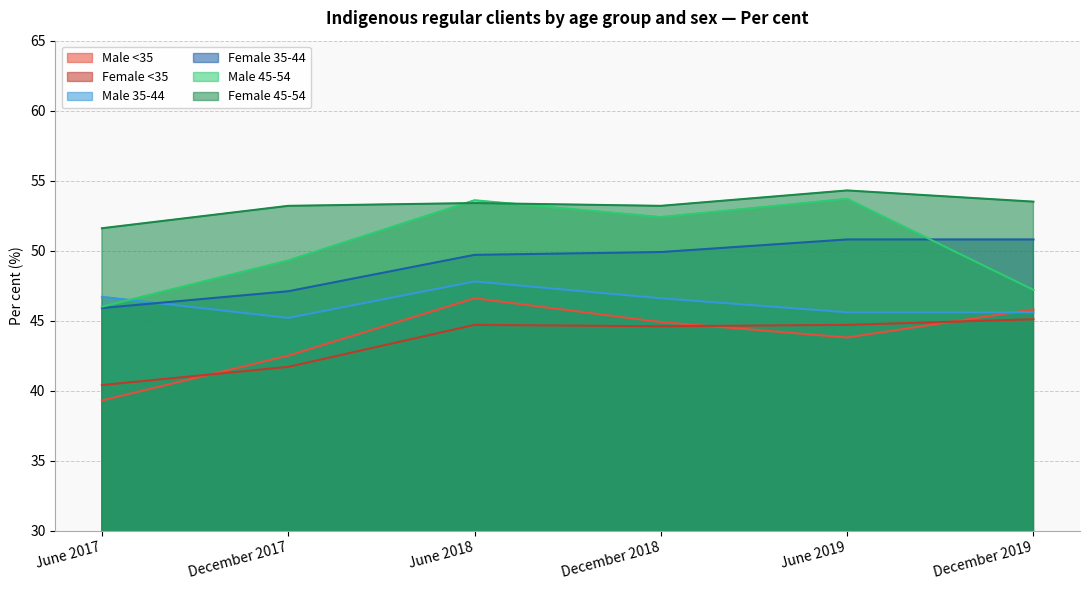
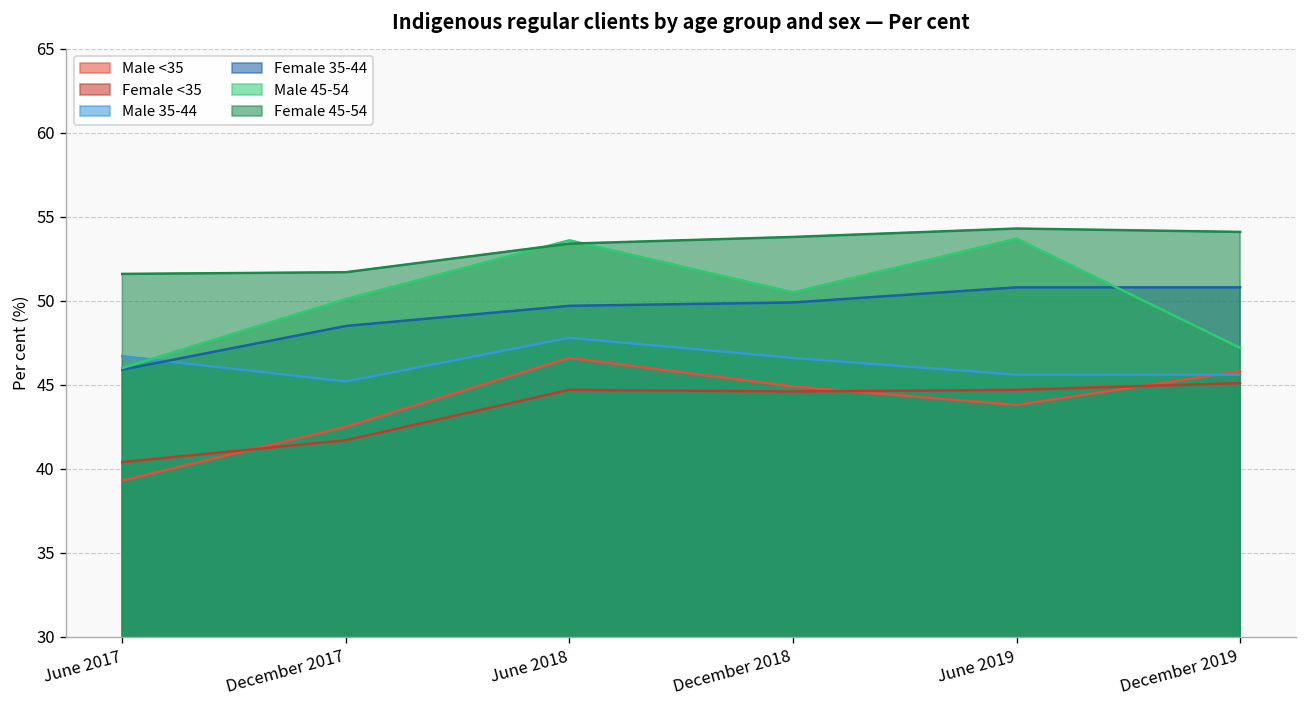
Female 35-44, December 2017: 47.1 -> 48.5
Male 45-54, December 2017: 49.3 -> 50.1
Female 45-54, December 2017: 53.2 -> 51.7
Male 45-54, December 2018: 52.4 -> 50.5
Female 45-54, December 2018: 53.2 -> 53.8
Female 45-54, December 2019: 53.5 -> 54.1
